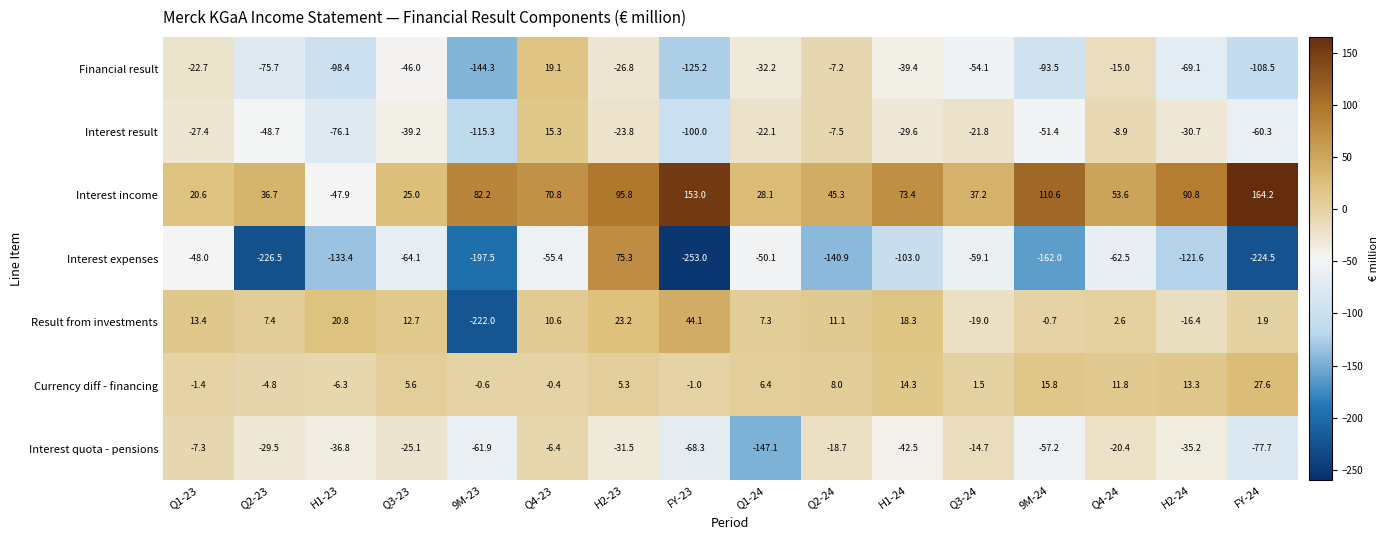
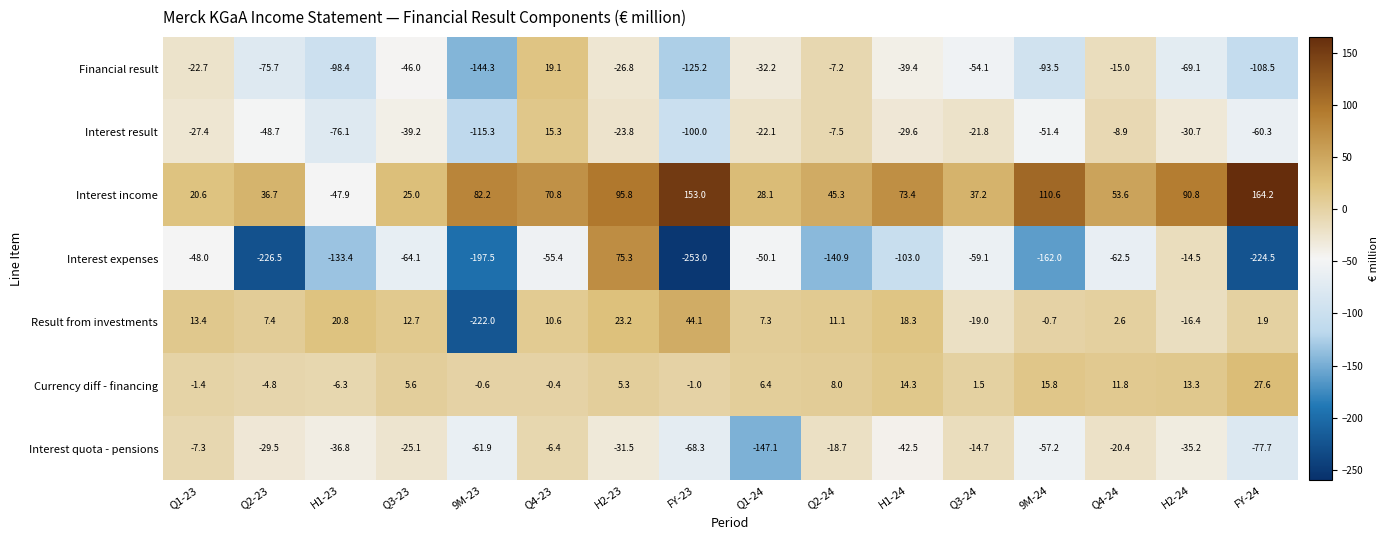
Interest expenses, H2-24: -121.6 -> -14.5
